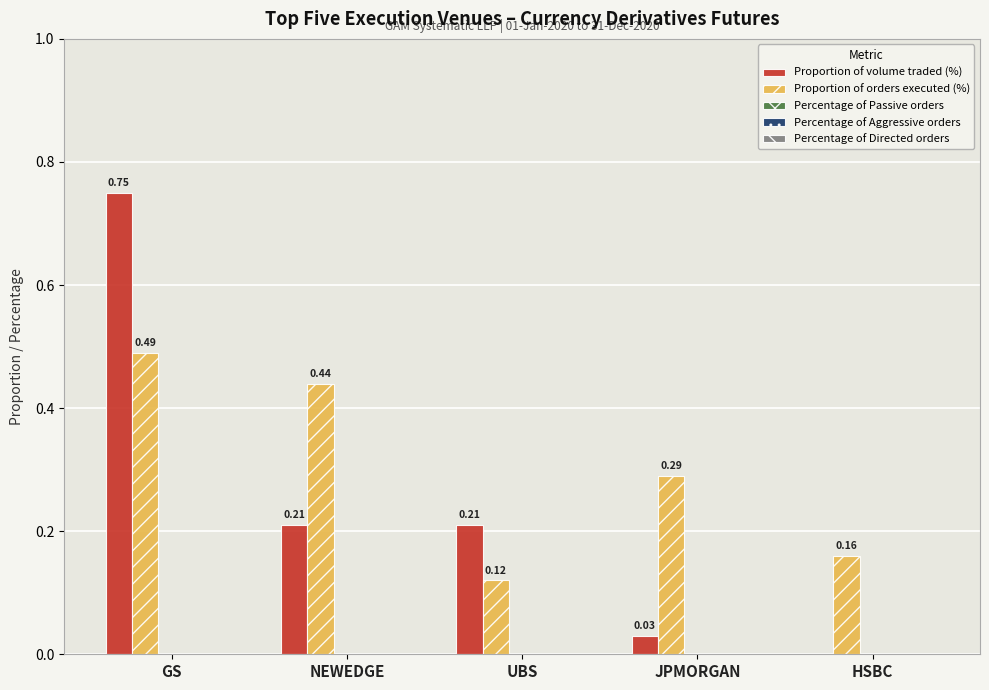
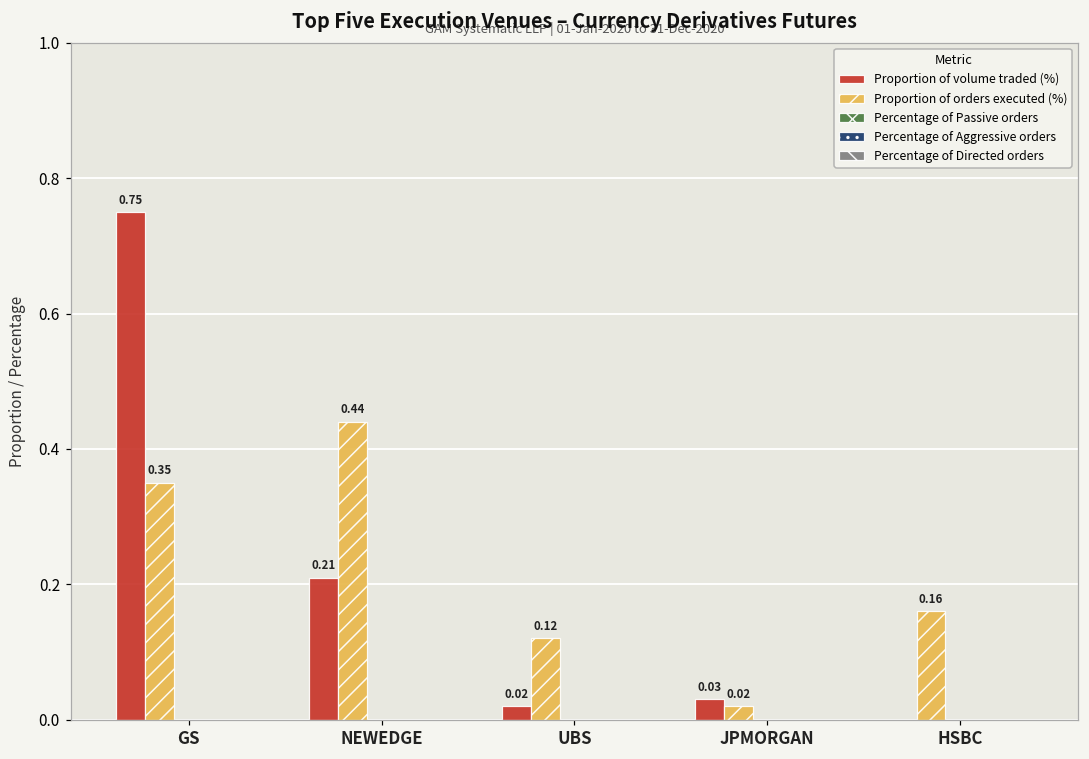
Proportion of orders executed (%), GS: 0.49 -> 0.35
Proportion of volume traded (%), UBS: 0.21 -> 0.02
Proportion of orders executed (%), JPMORGAN: 0.29 -> 0.02
